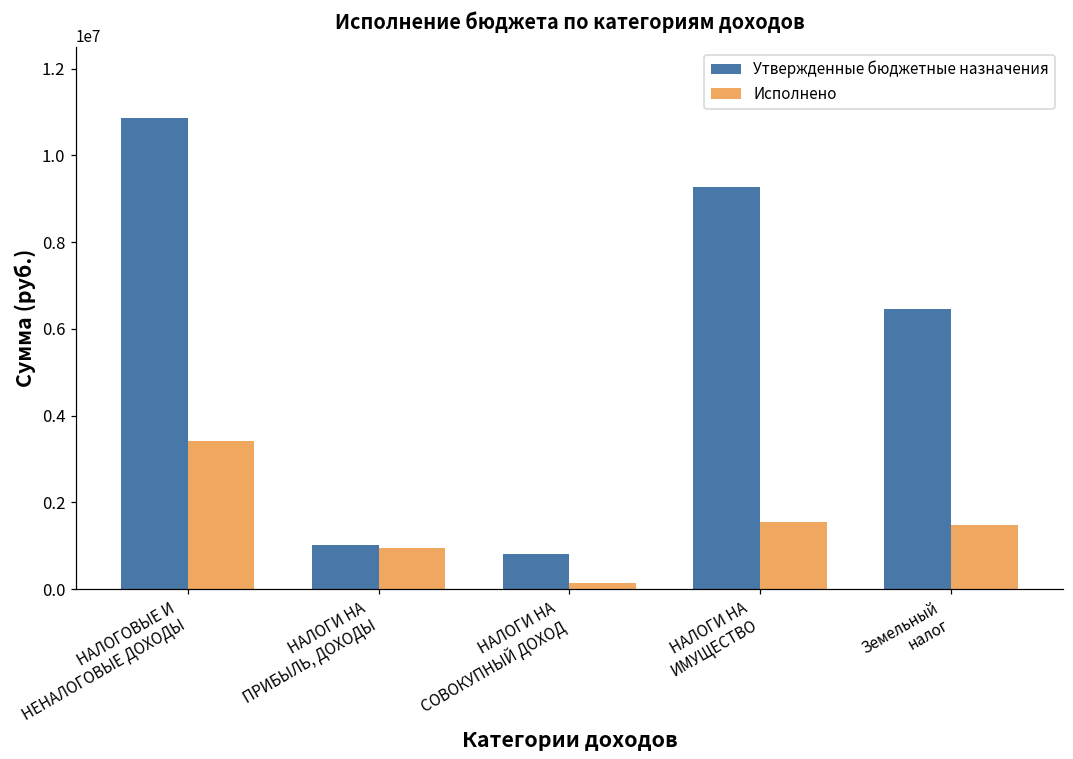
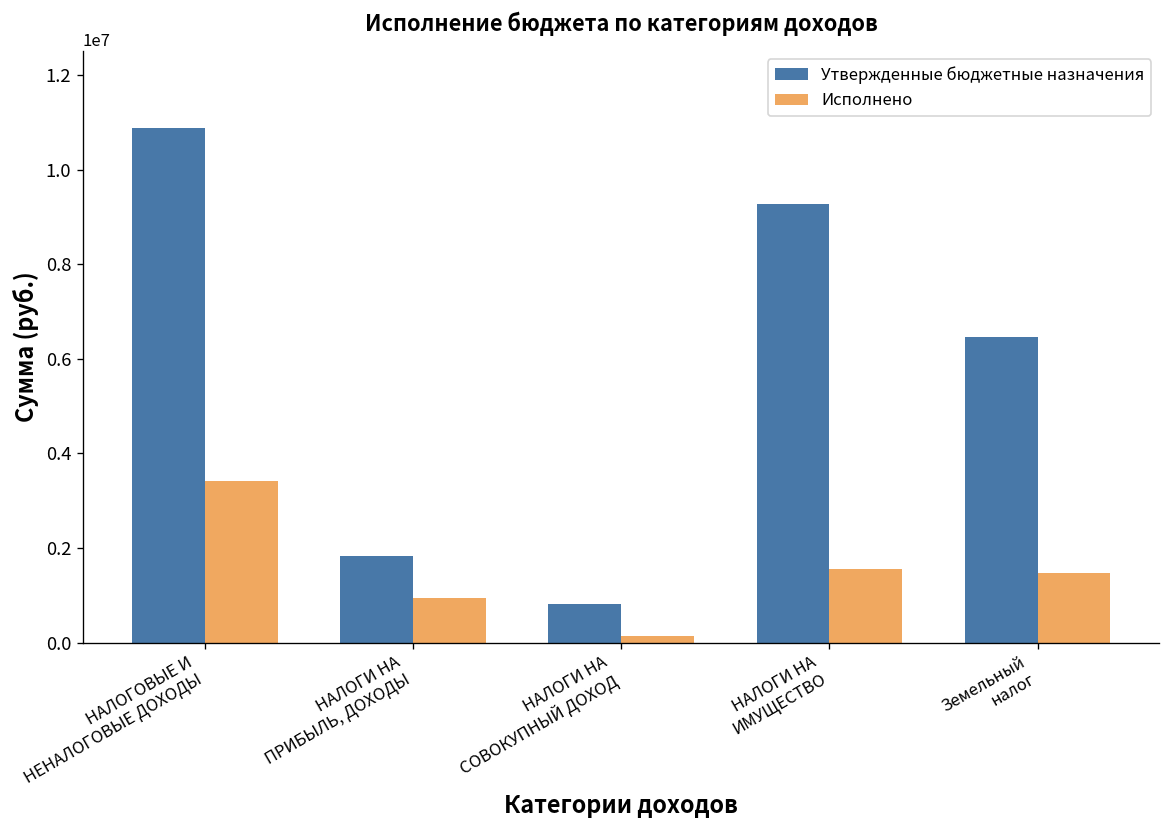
Утвержденные бюджетные назначения, НАЛОГИ НА ПРИБЫЛЬ, ДОХОДЫ: 1000000 -> 1800000
